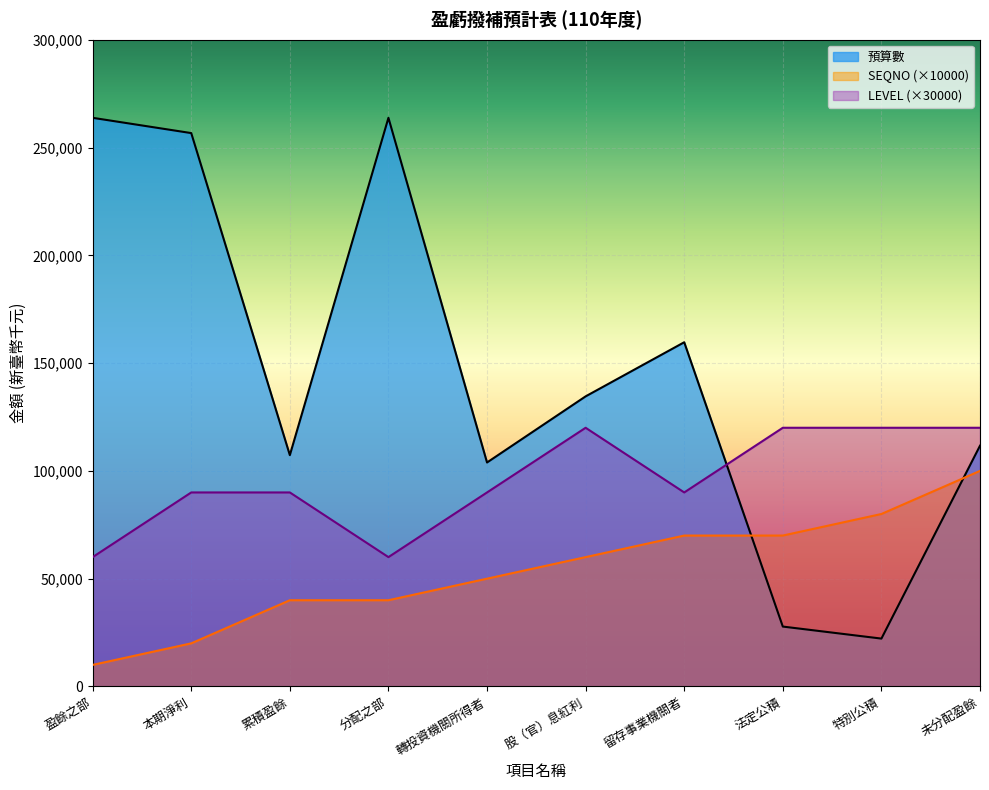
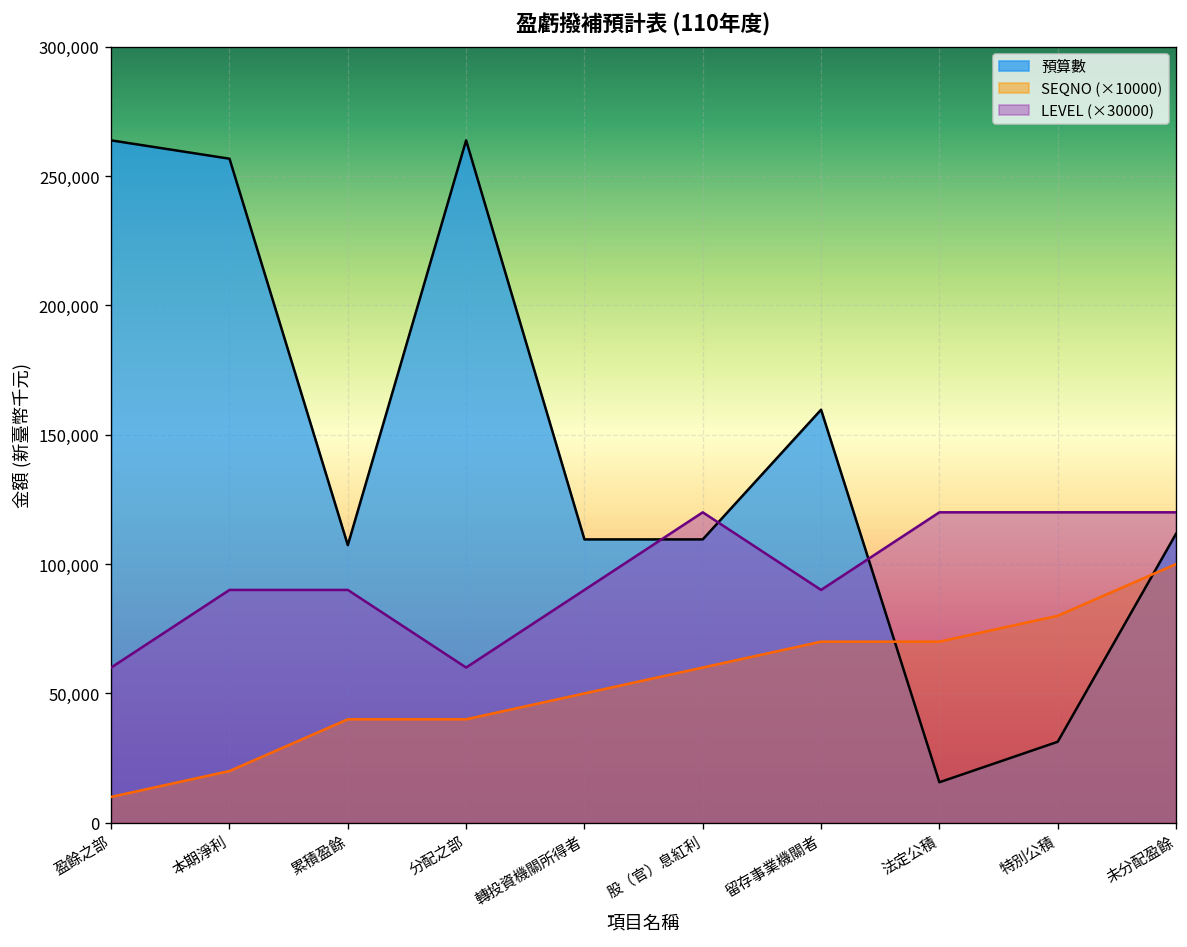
預算數, 轉投資機關所得者: 104,000 -> 110,000
預算數, 股（官）息紅利: 135,000 -> 110,000
預算數, 法定公積: 28,000 -> 16,000
預算數, 特別公積: 22,000 -> 31,000
